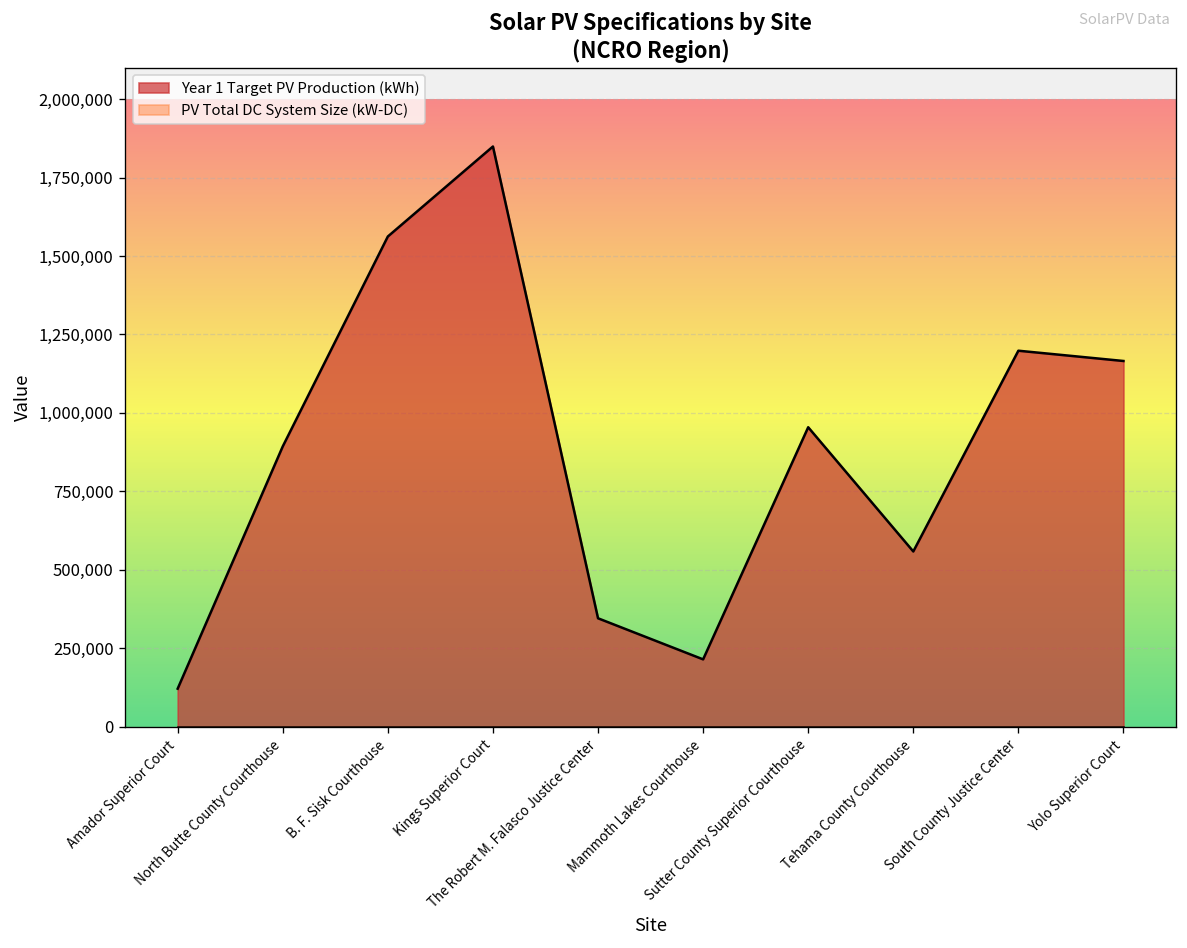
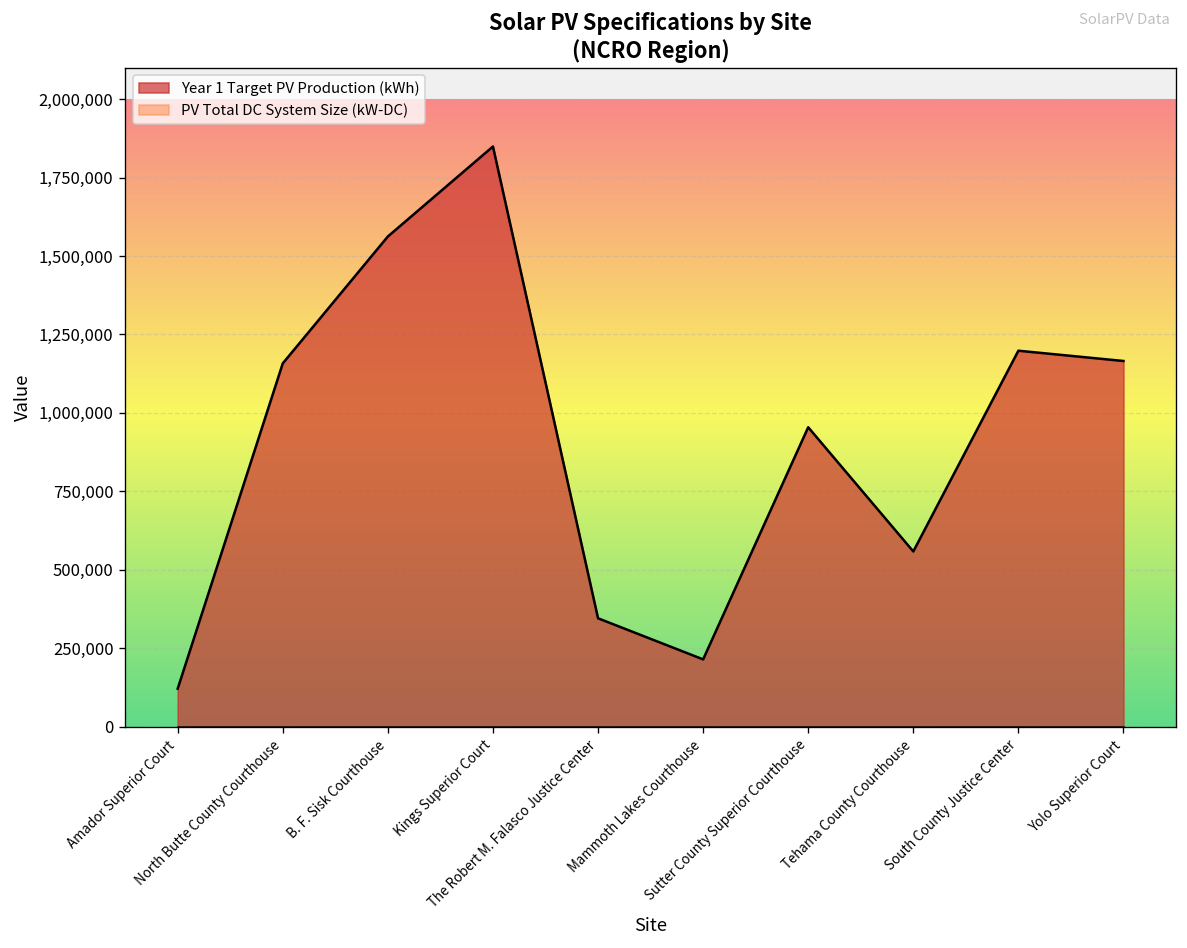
Year 1 Target PV Production (kWh), North Butte County Courthouse: 890,000 -> 1,160,000
